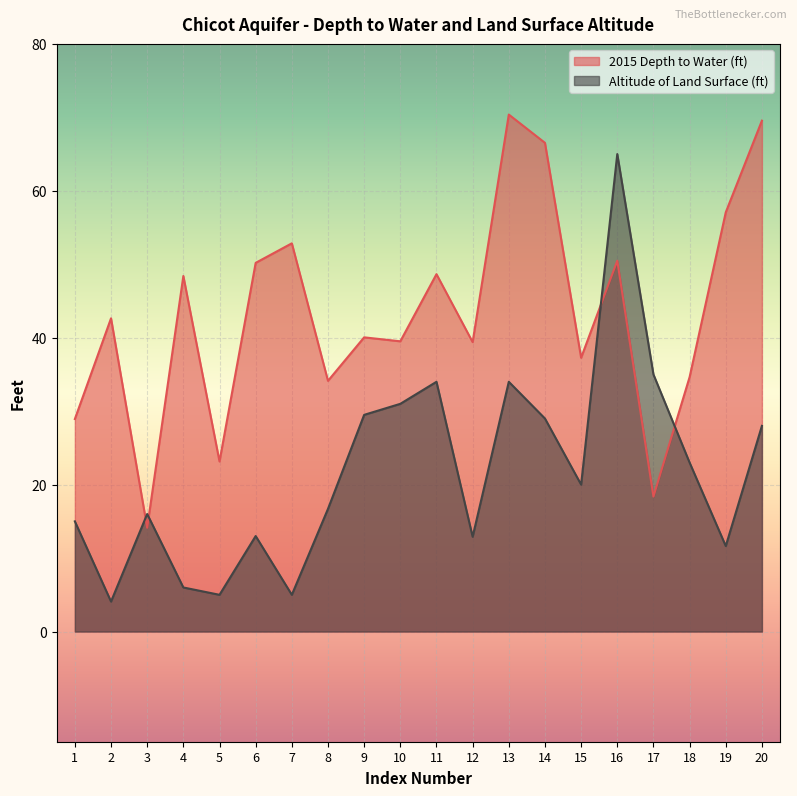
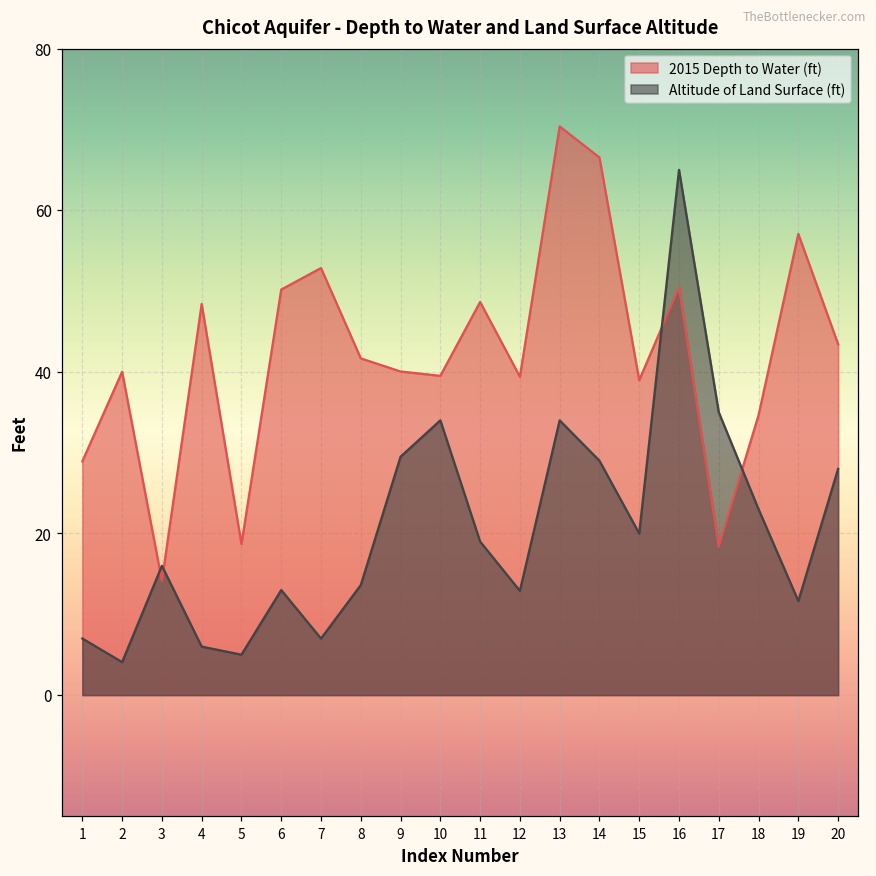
Altitude of Land Surface (ft), 1: 15 -> 7
2015 Depth to Water (ft), 2: 43 -> 40
2015 Depth to Water (ft), 5: 23 -> 19
Altitude of Land Surface (ft), 7: 5 -> 7
2015 Depth to Water (ft), 8: 34 -> 42
Altitude of Land Surface (ft), 8: 17 -> 14
Altitude of Land Surface (ft), 10: 31 -> 34
Altitude of Land Surface (ft), 11: 34 -> 19
2015 Depth to Water (ft), 15: 37 -> 39
2015 Depth to Water (ft), 20: 70 -> 43
